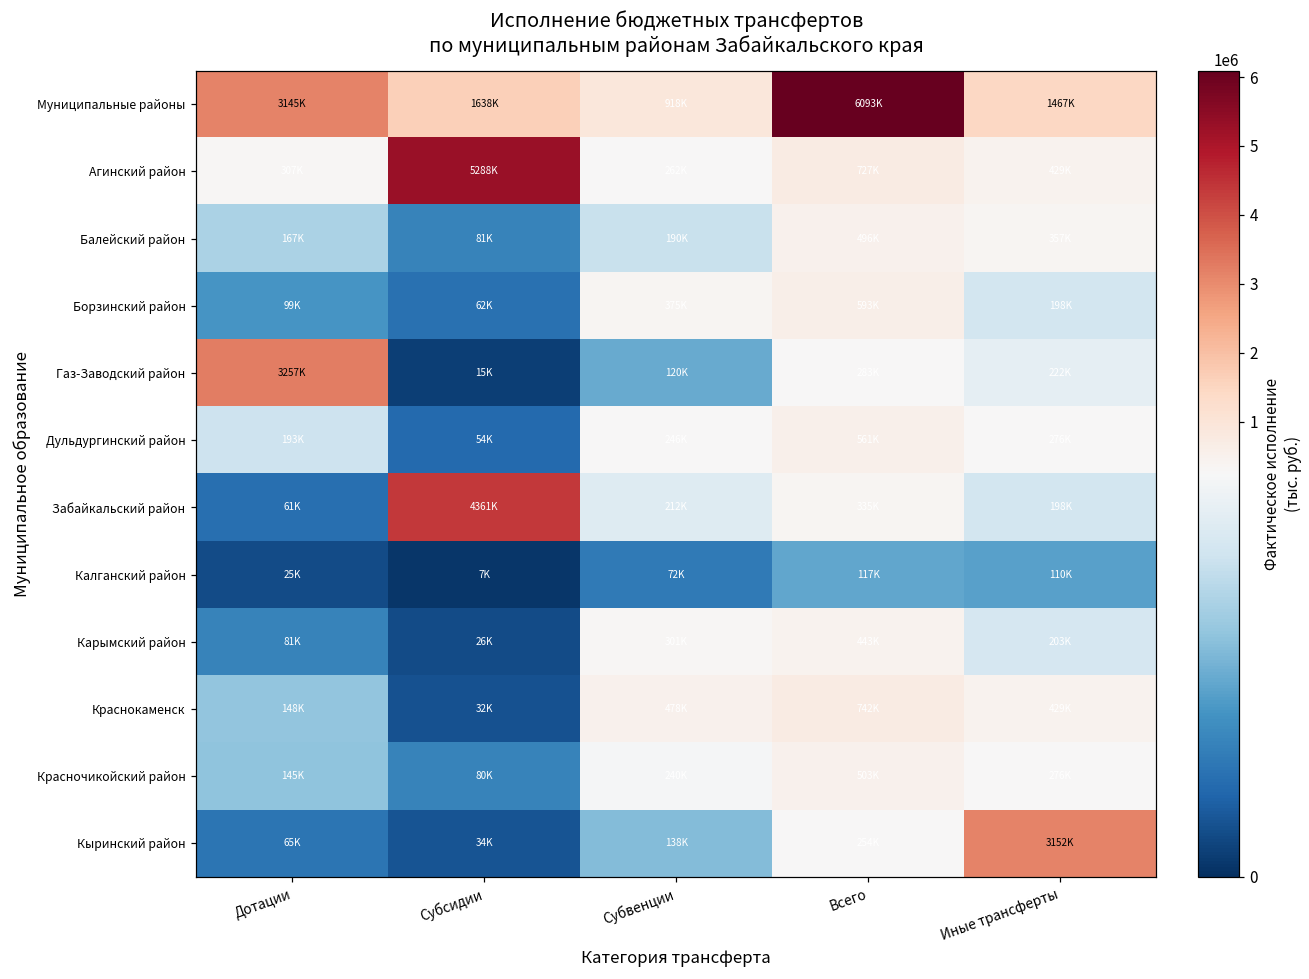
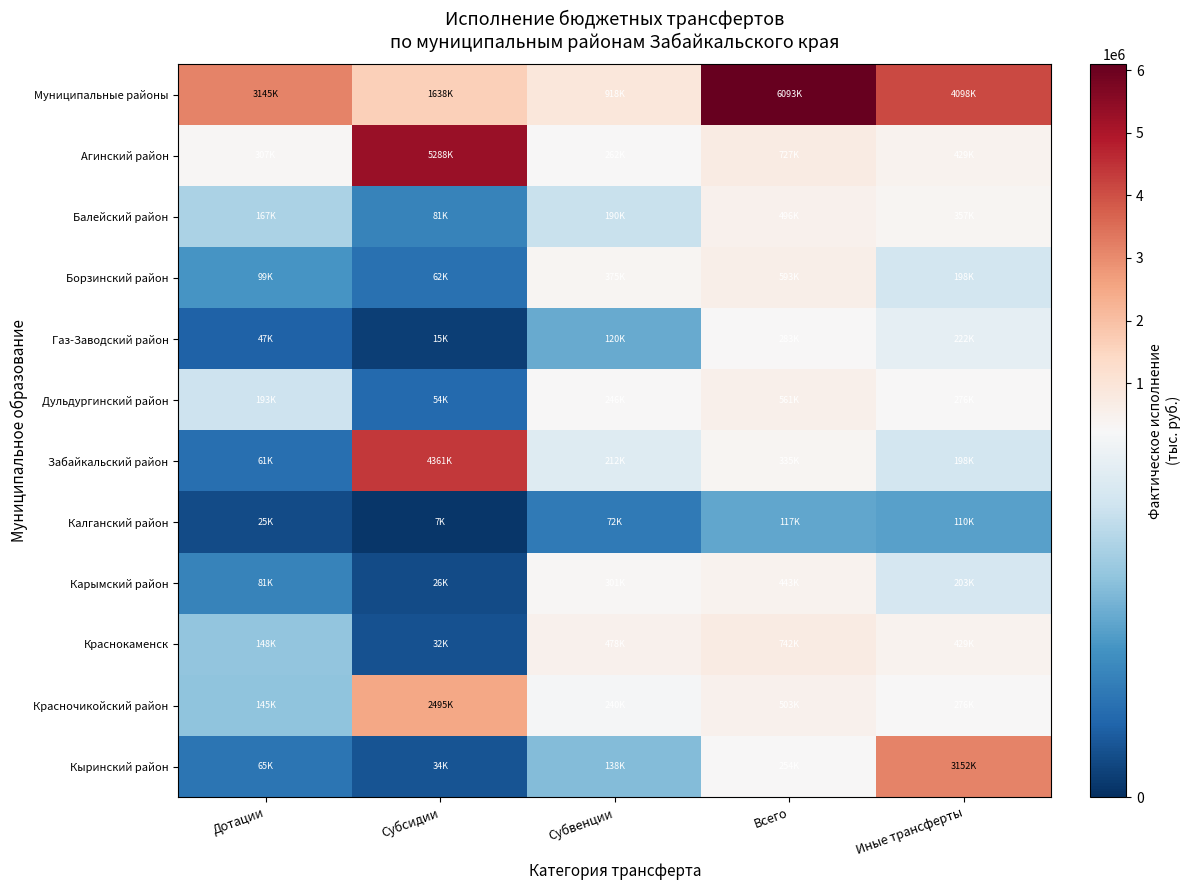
Муниципальные районы, Иные трансферты: 1467K -> 4098K
Газ-Заводский район, Дотации: 3257K -> 47K
Красночикойский район, Субсидии: 80K -> 2495K
